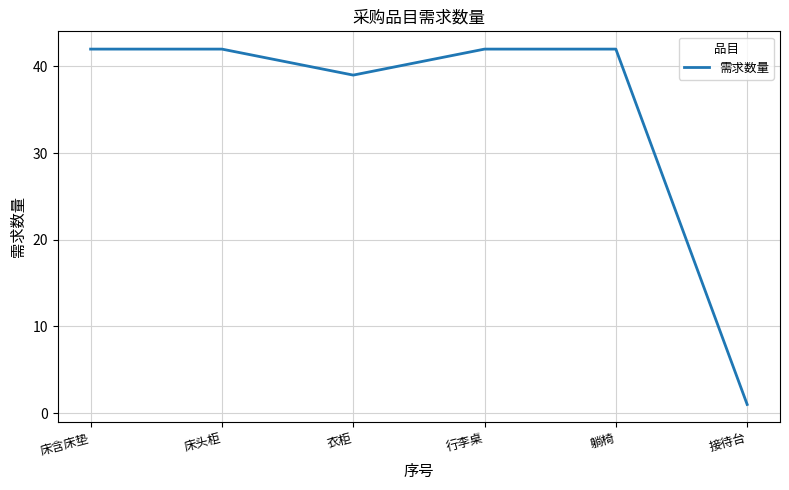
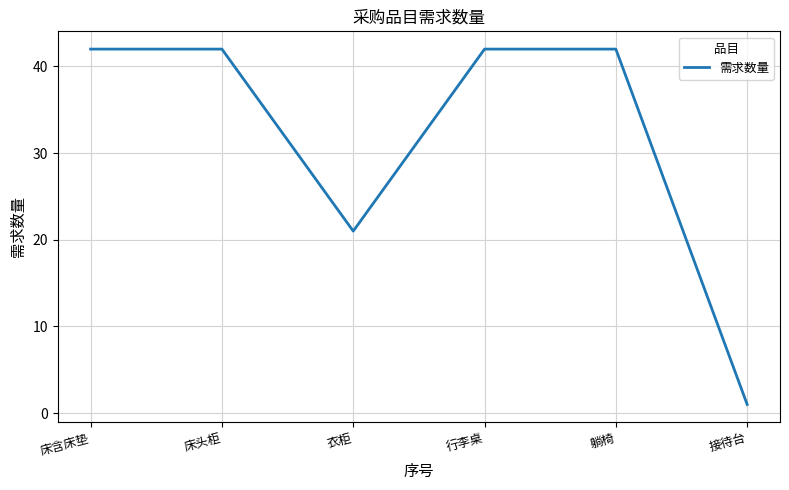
衣柜: 39 -> 21
